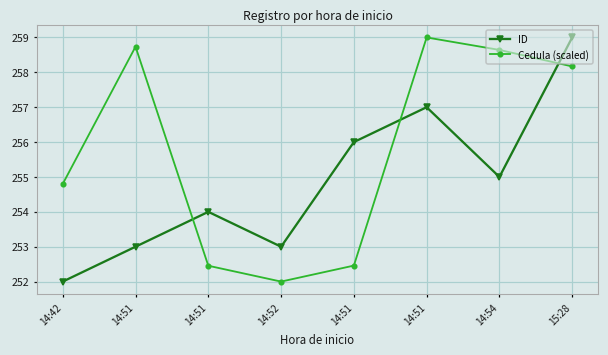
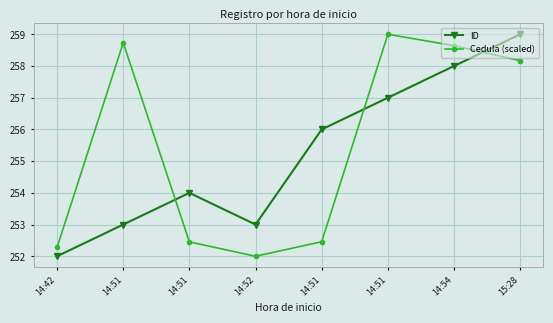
Cedula (scaled), 14:42: 254.8 -> 252.3
ID, 14:54: 255 -> 258
